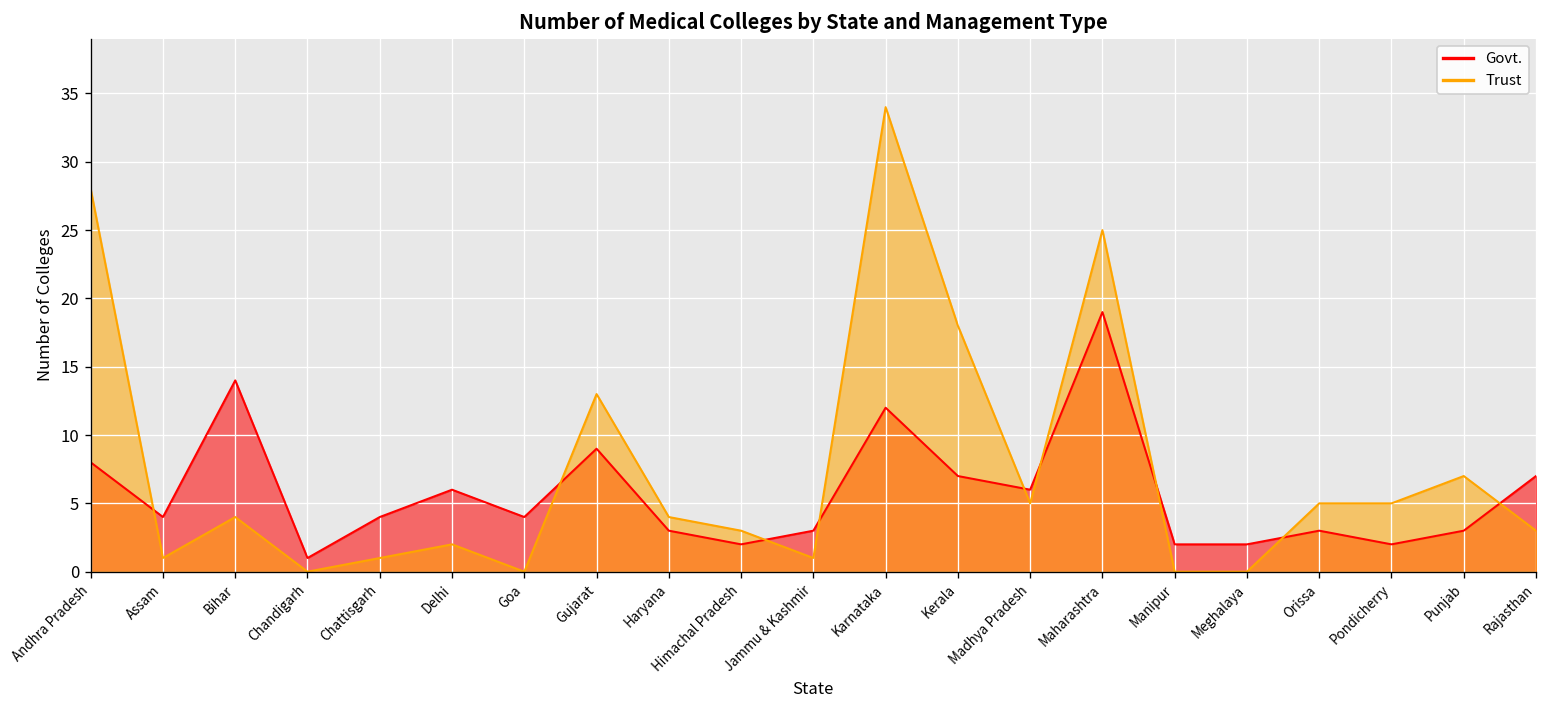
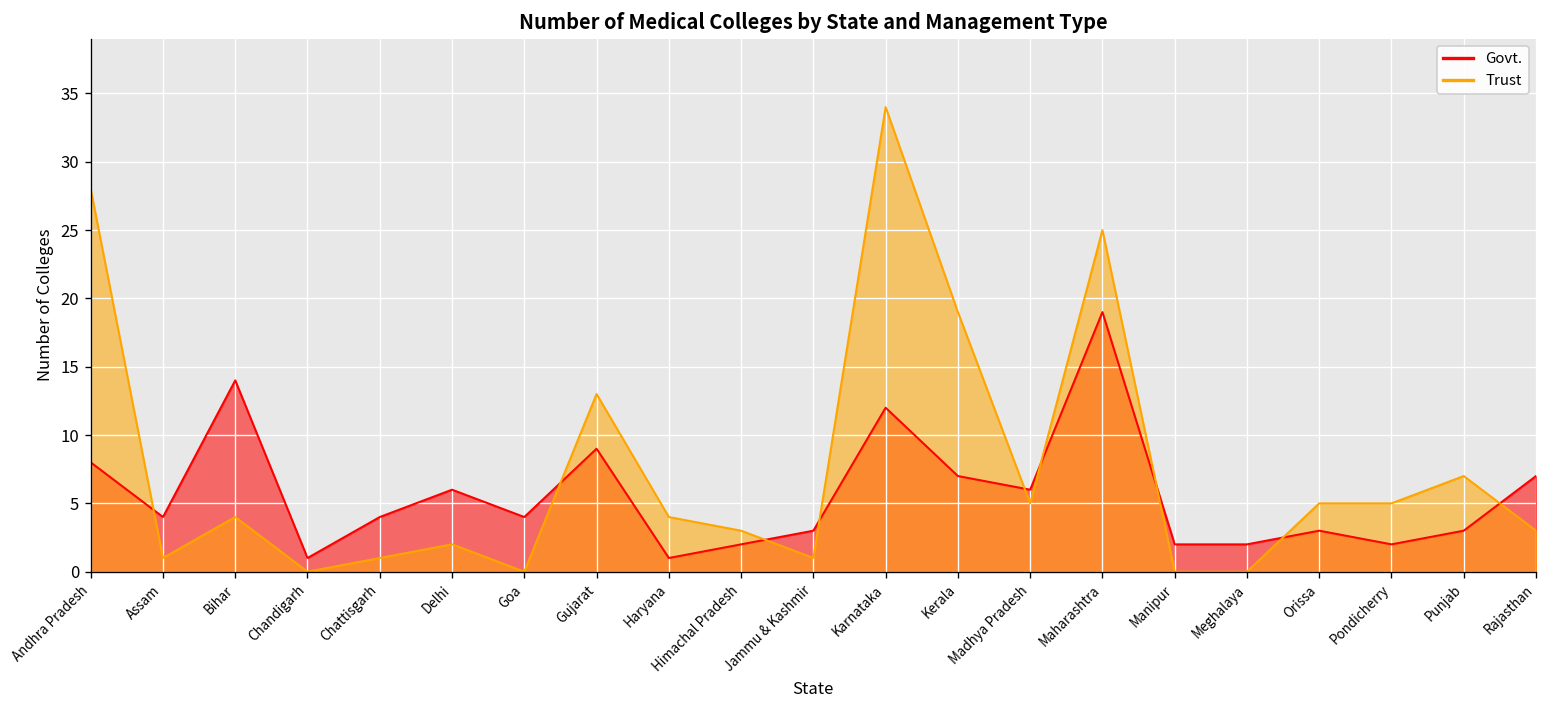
Govt., Haryana: 3 -> 1
Trust, Kerala: 18 -> 19
